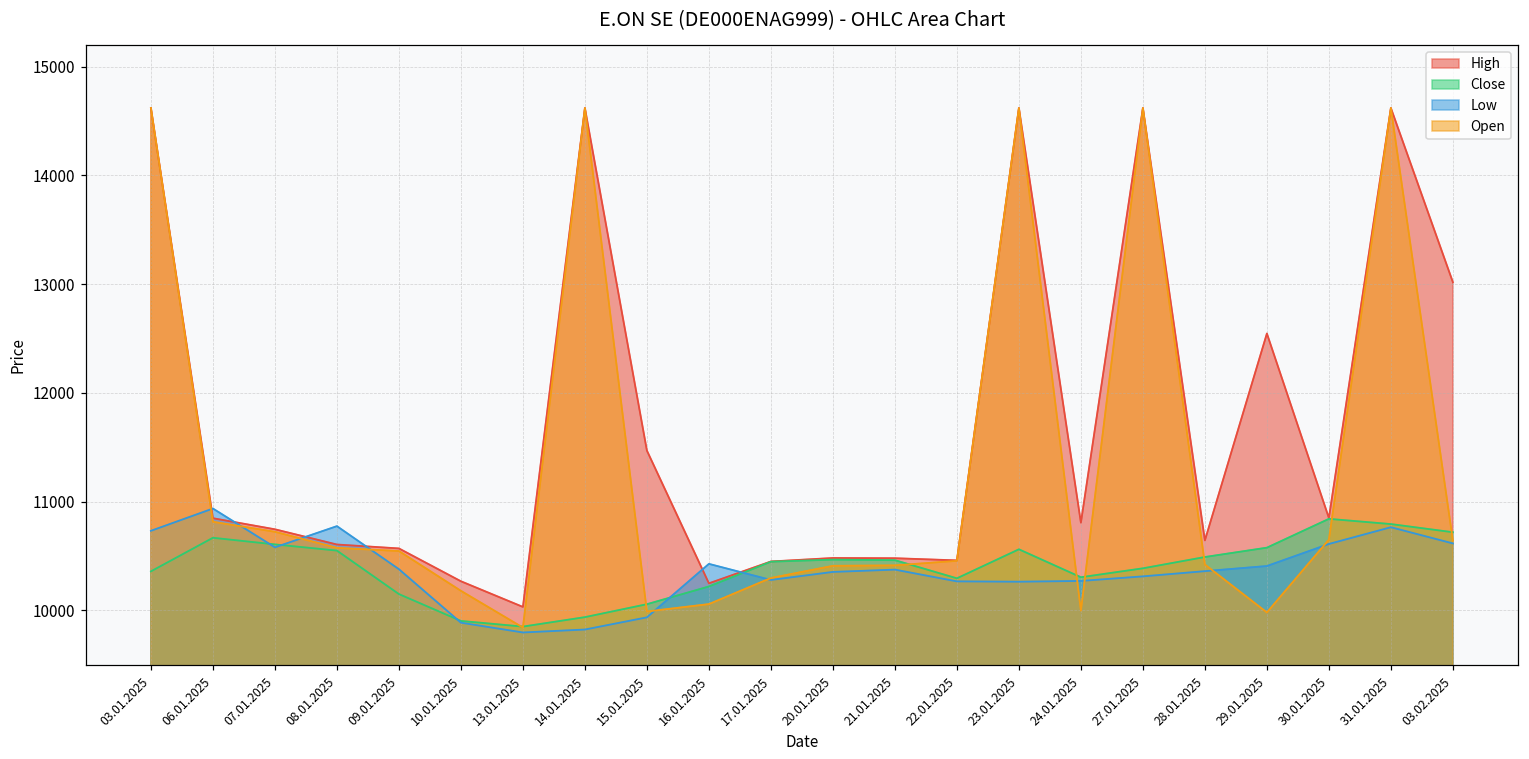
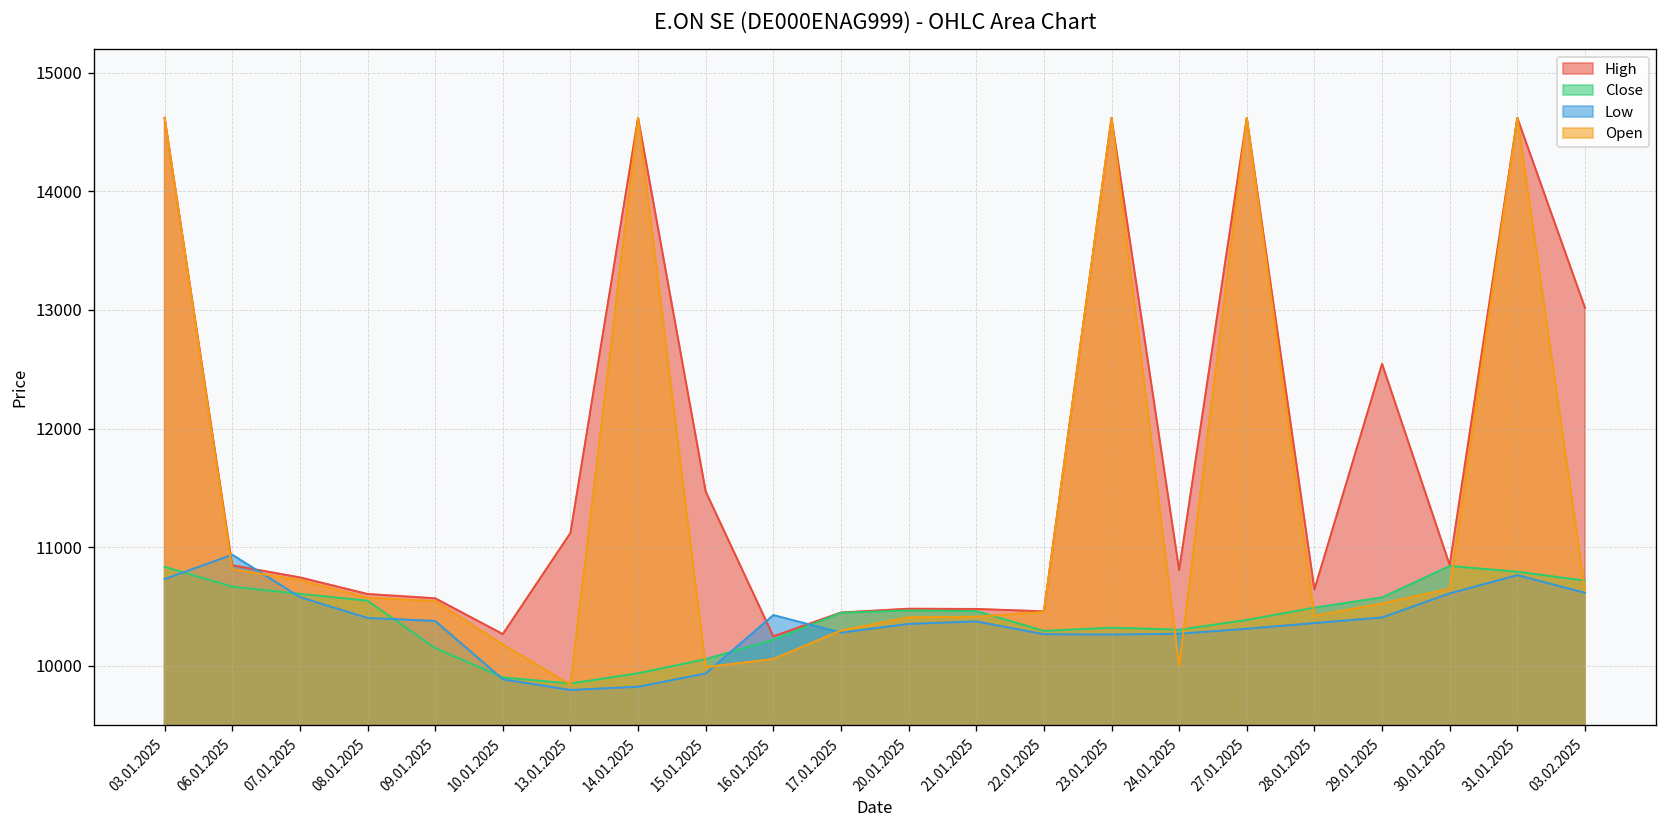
Close, 03.01.2025: 10400 -> 10800
Low, 08.01.2025: 10800 -> 10400
High, 13.01.2025: 10000 -> 11100
Close, 23.01.2025: 10600 -> 10300
Open, 29.01.2025: 10000 -> 10500
